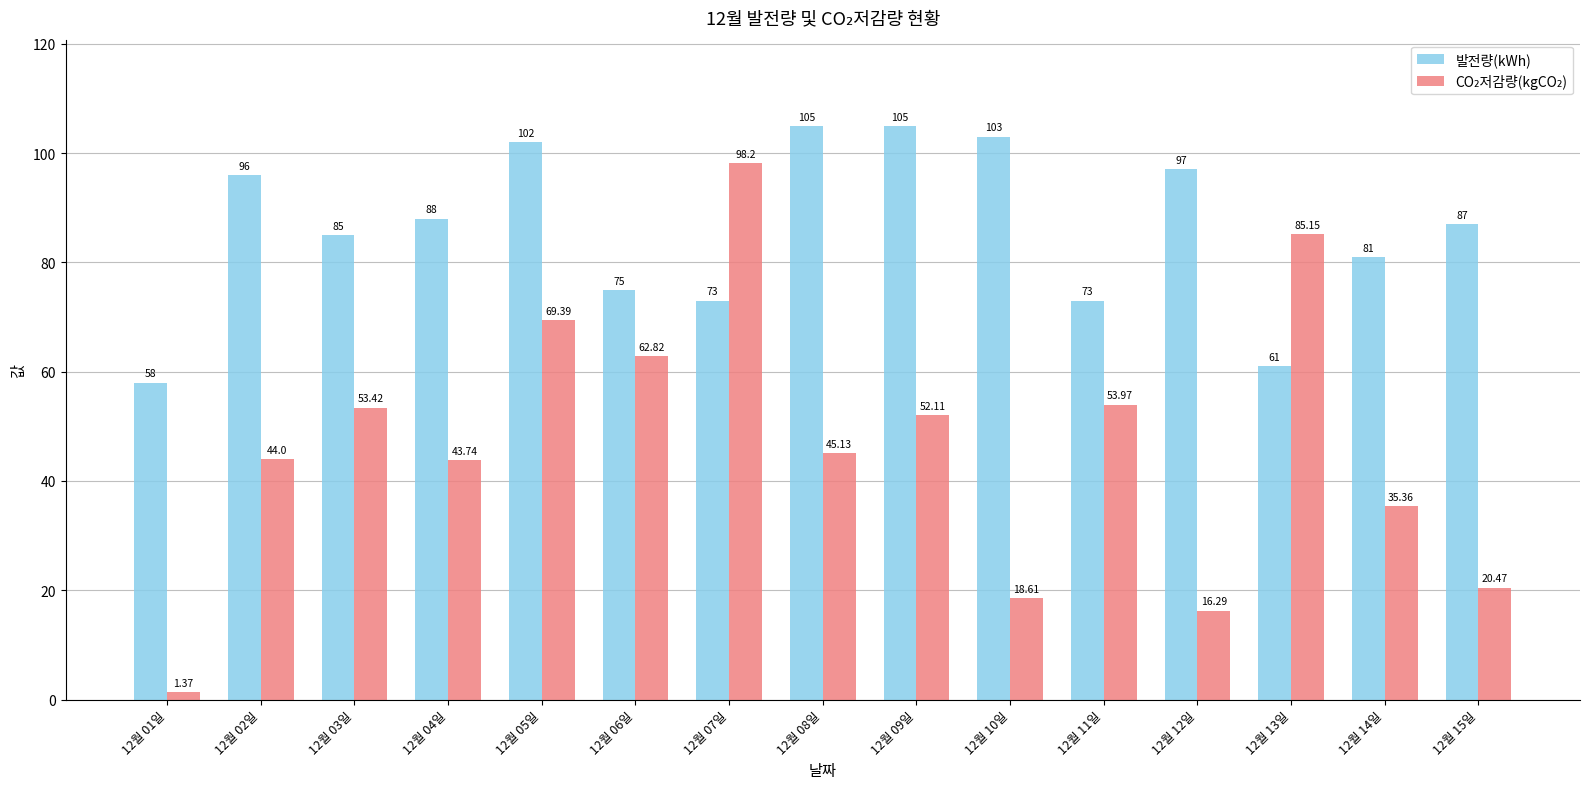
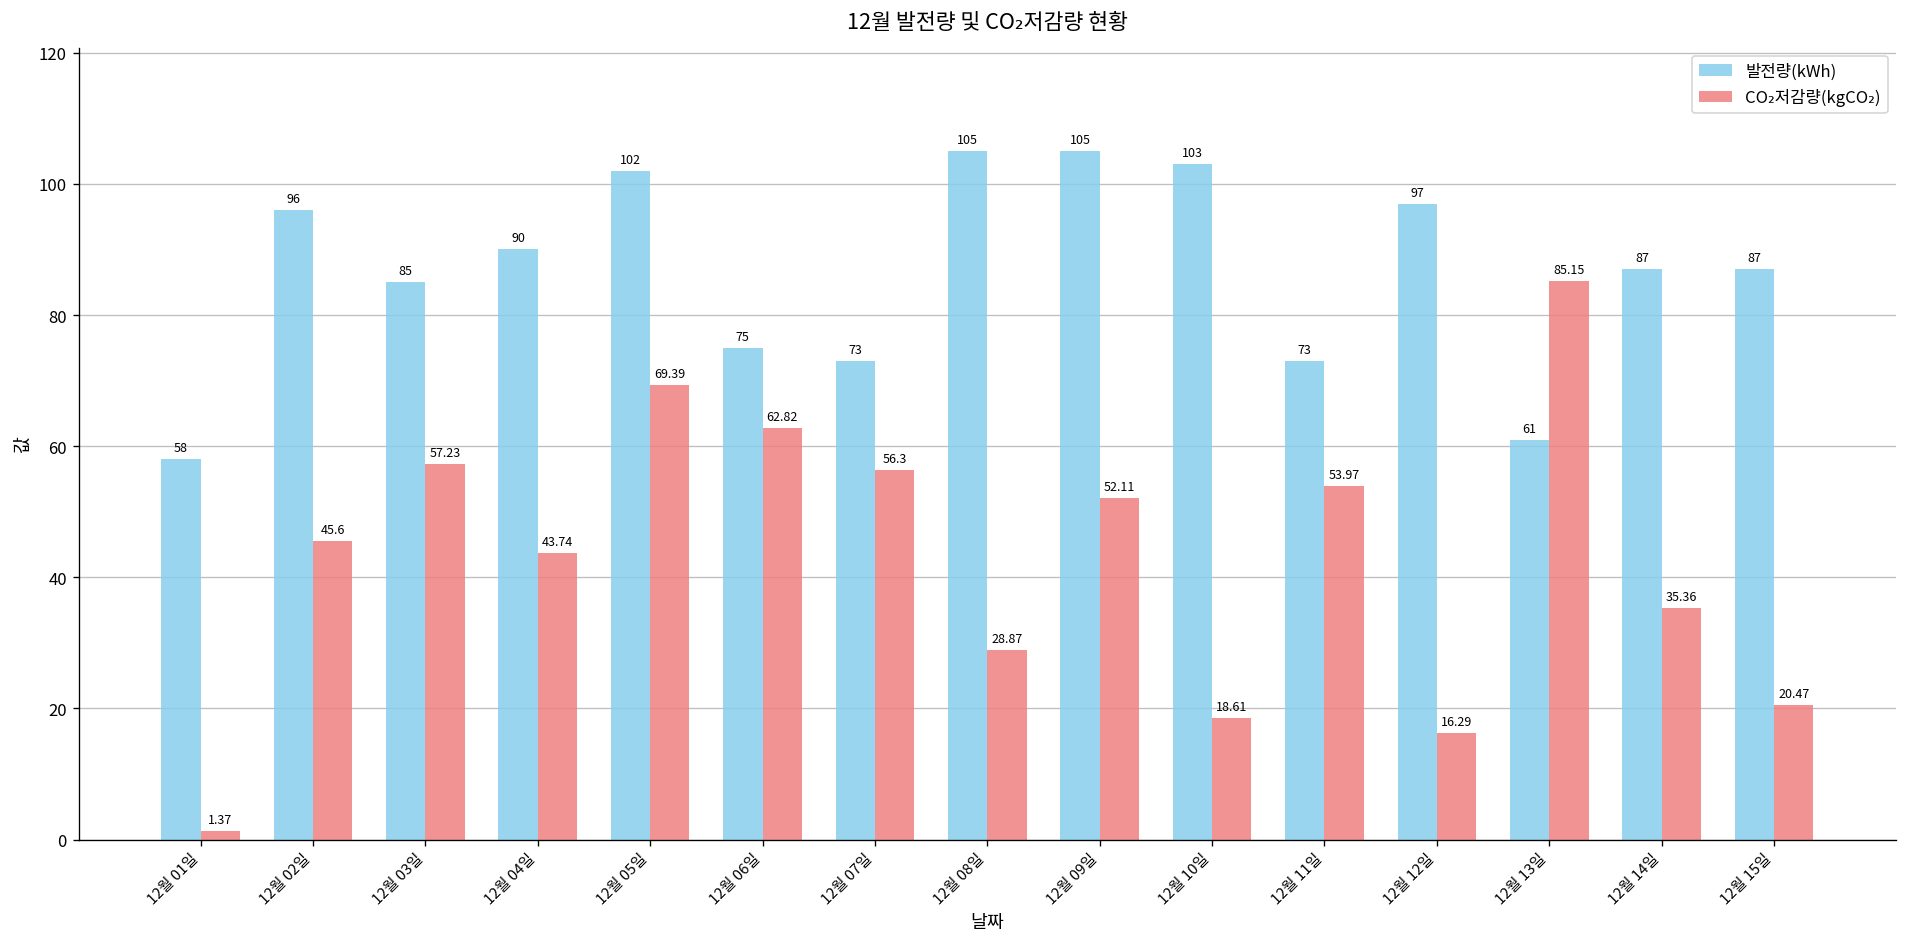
CO₂저감량(kgCO₂), 12월 02일: 44.0 -> 45.6
CO₂저감량(kgCO₂), 12월 03일: 53.42 -> 57.23
발전량(kWh), 12월 04일: 88 -> 90
CO₂저감량(kgCO₂), 12월 07일: 98.2 -> 56.3
CO₂저감량(kgCO₂), 12월 08일: 45.13 -> 28.87
발전량(kWh), 12월 14일: 81 -> 87
